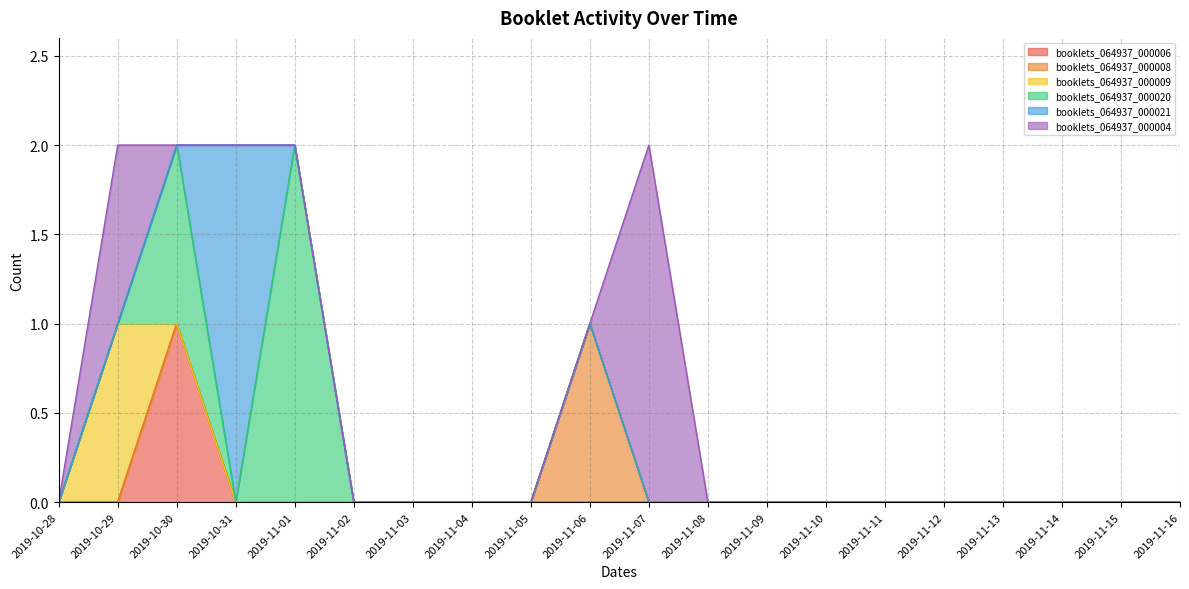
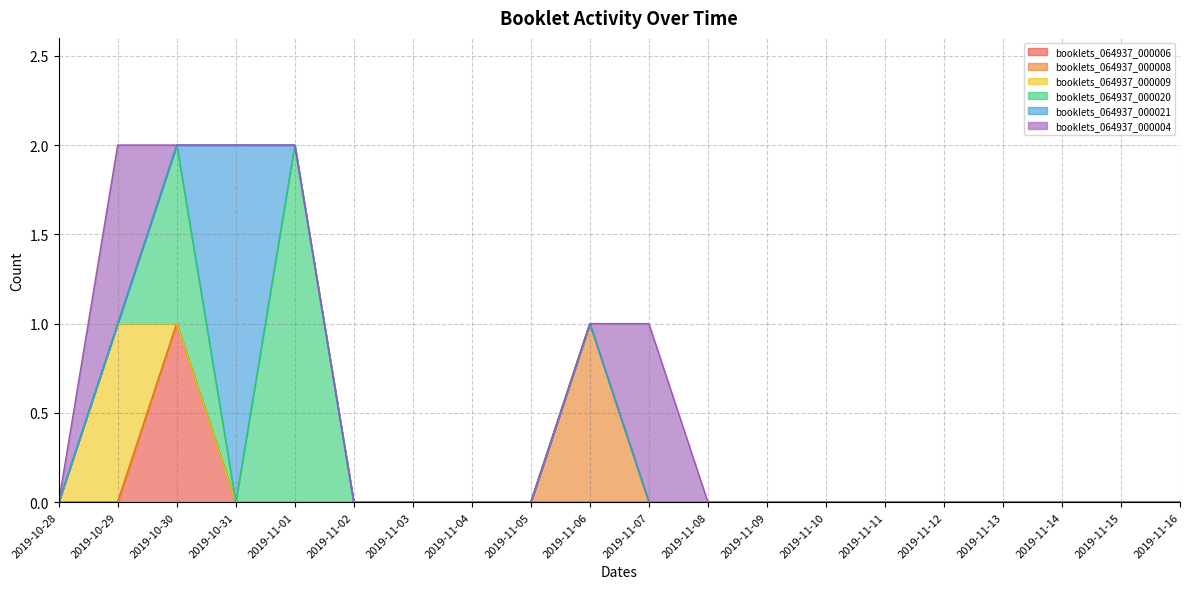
booklets_064937_000004, 2019-11-07: 2 -> 1
